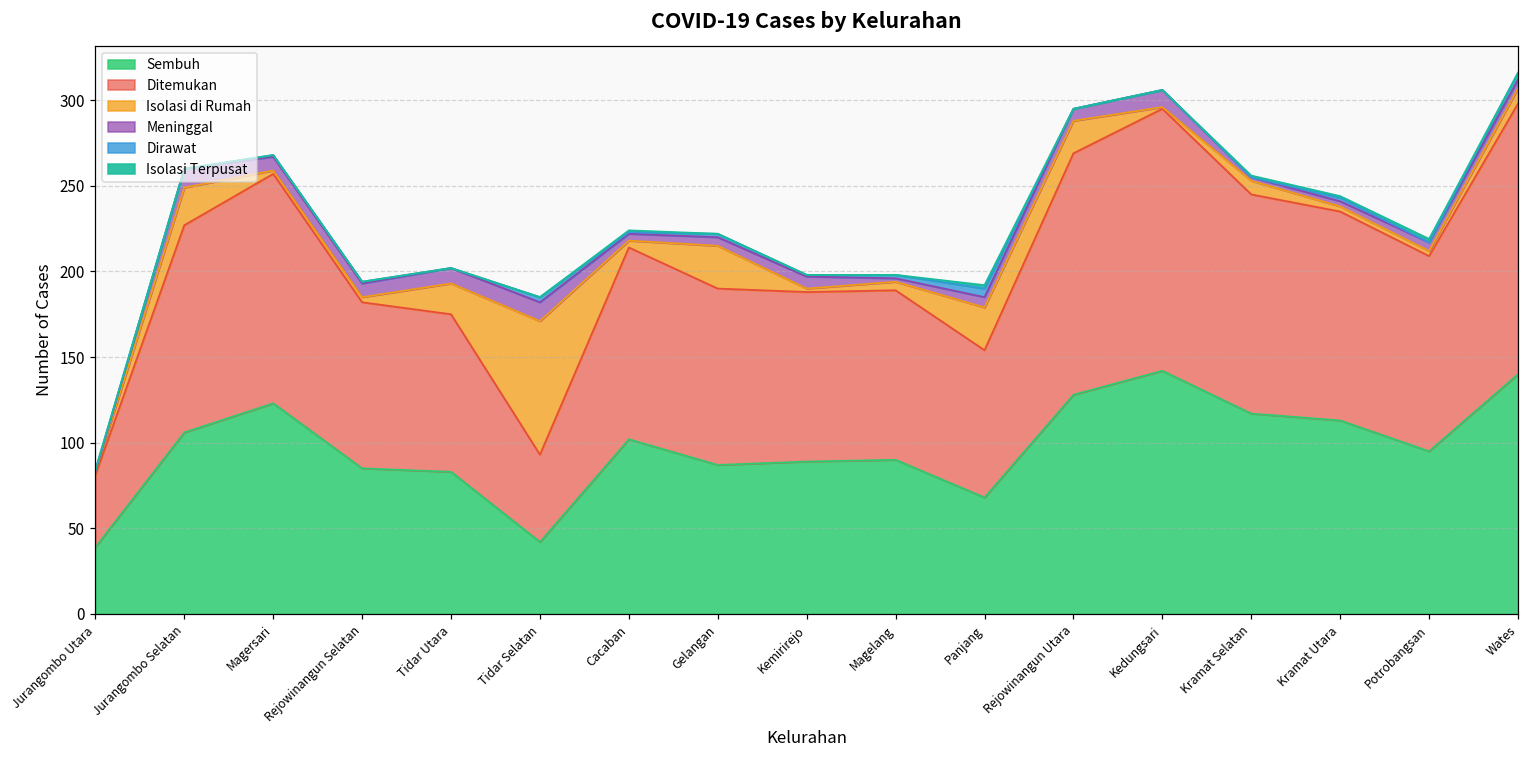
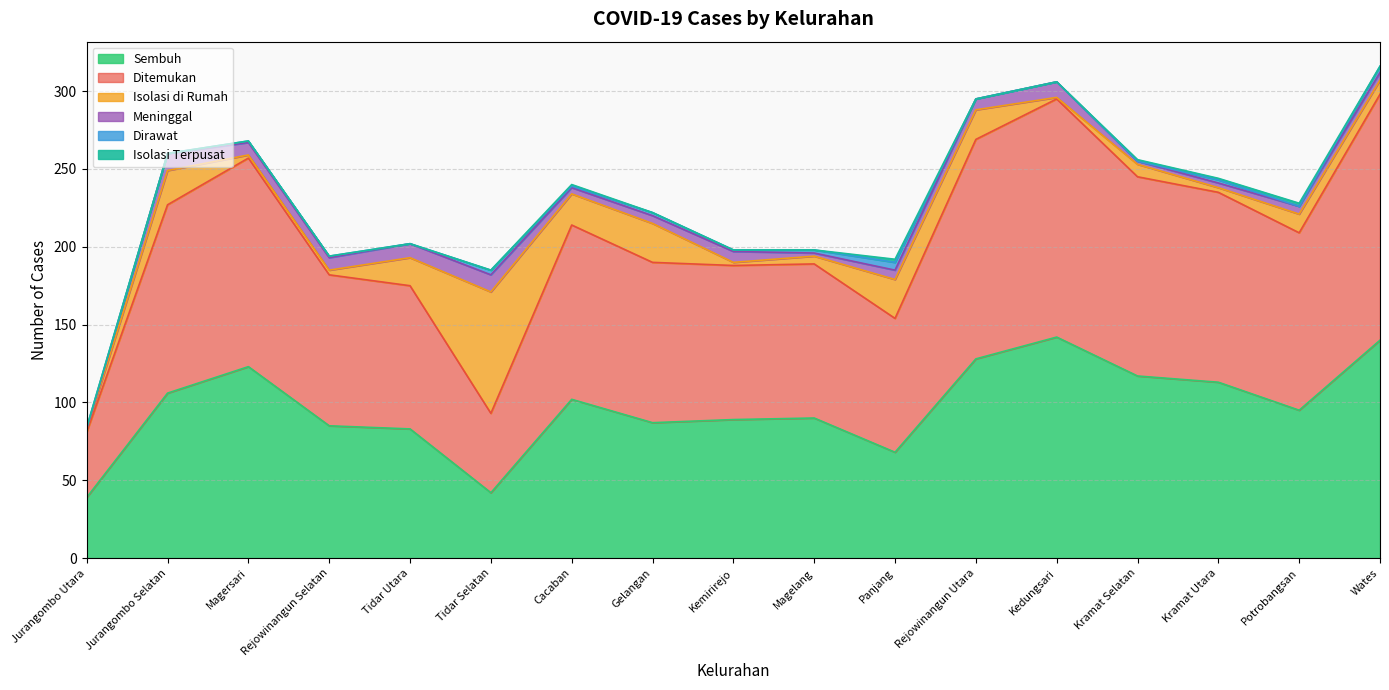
Isolasi di Rumah, Cacaban: 4 -> 20
Isolasi di Rumah, Potrobangsan: 3 -> 12
